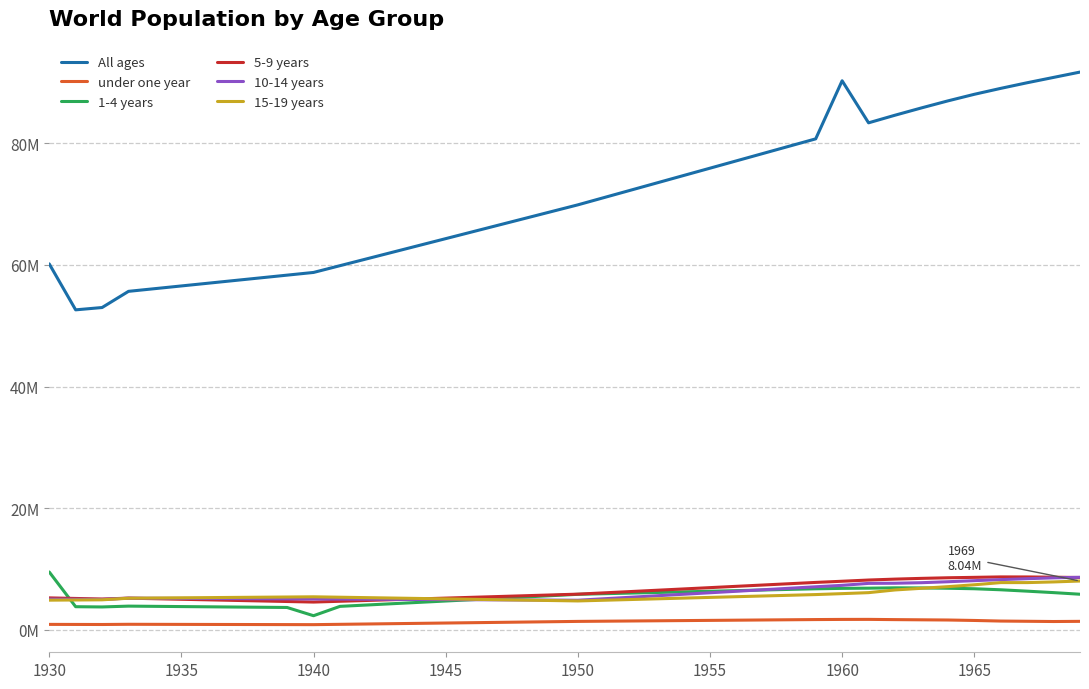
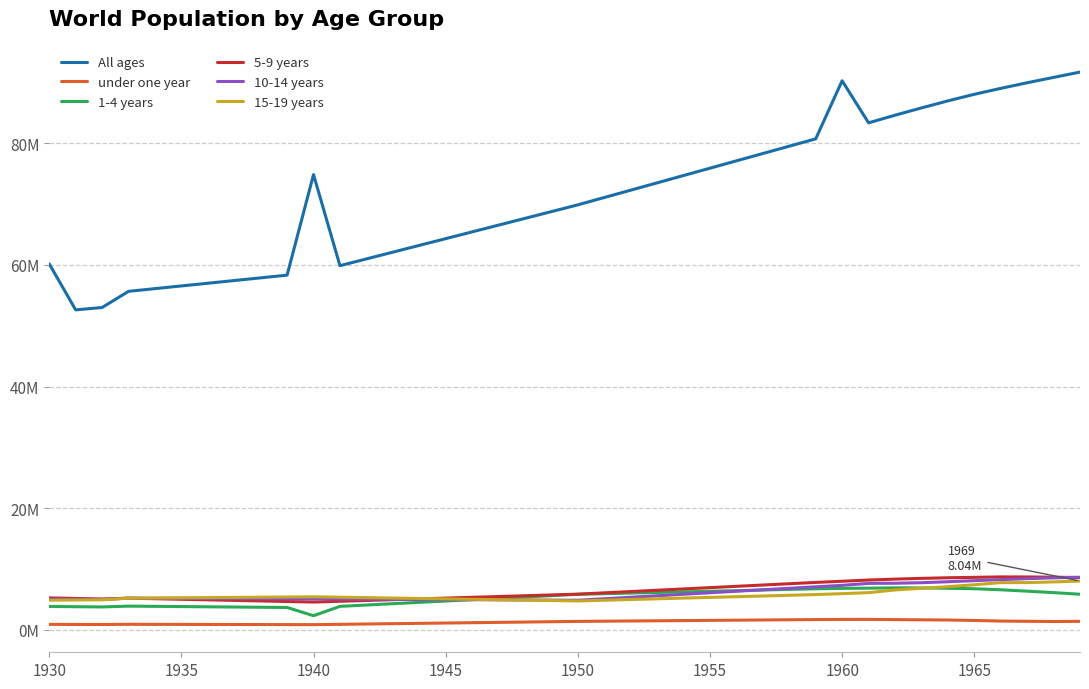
1-4 years, 1930: 10000000 -> 4000000
All ages, 1940: 59000000 -> 75000000
